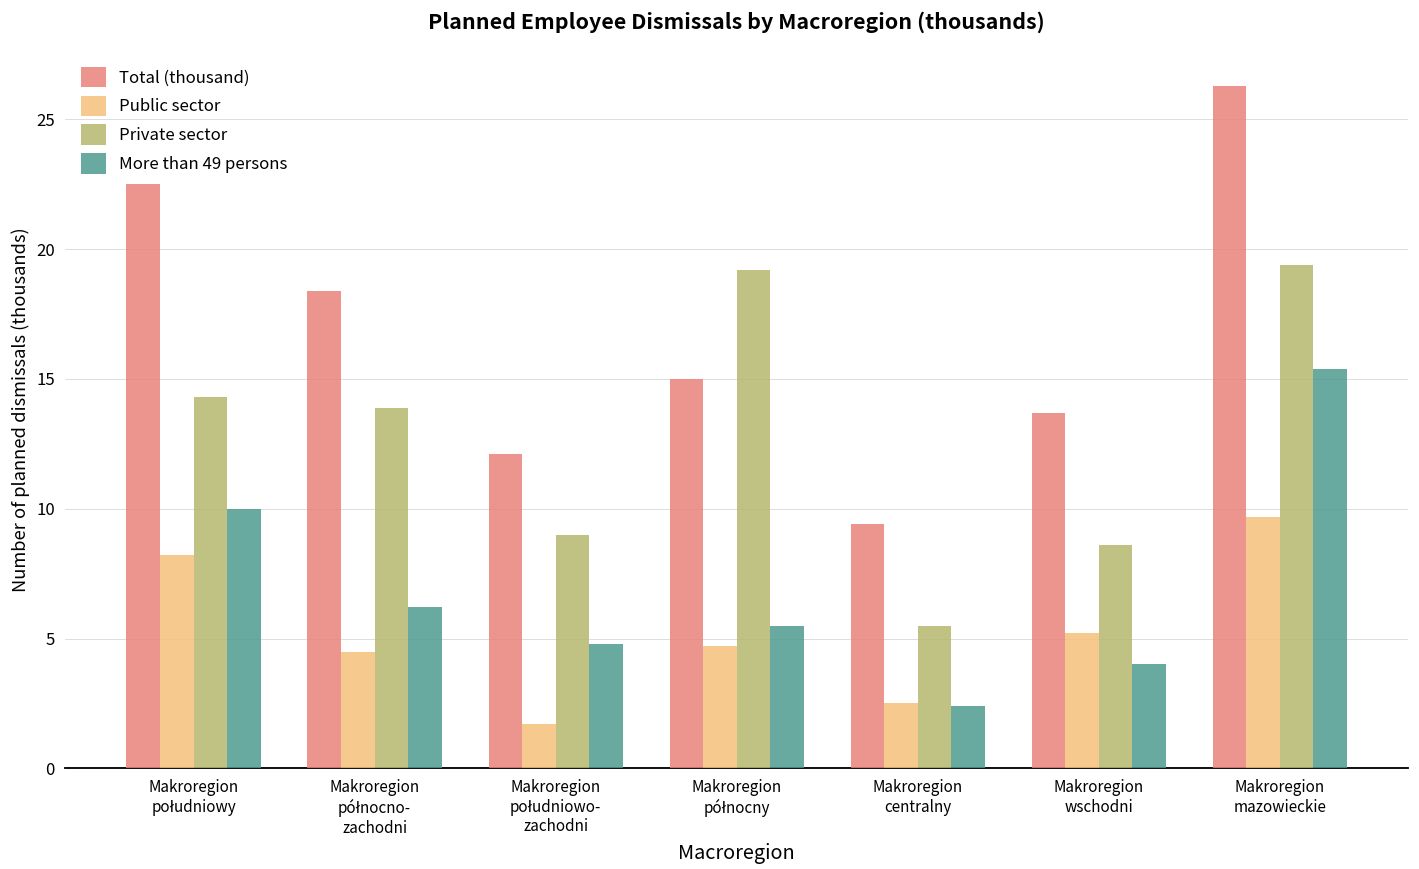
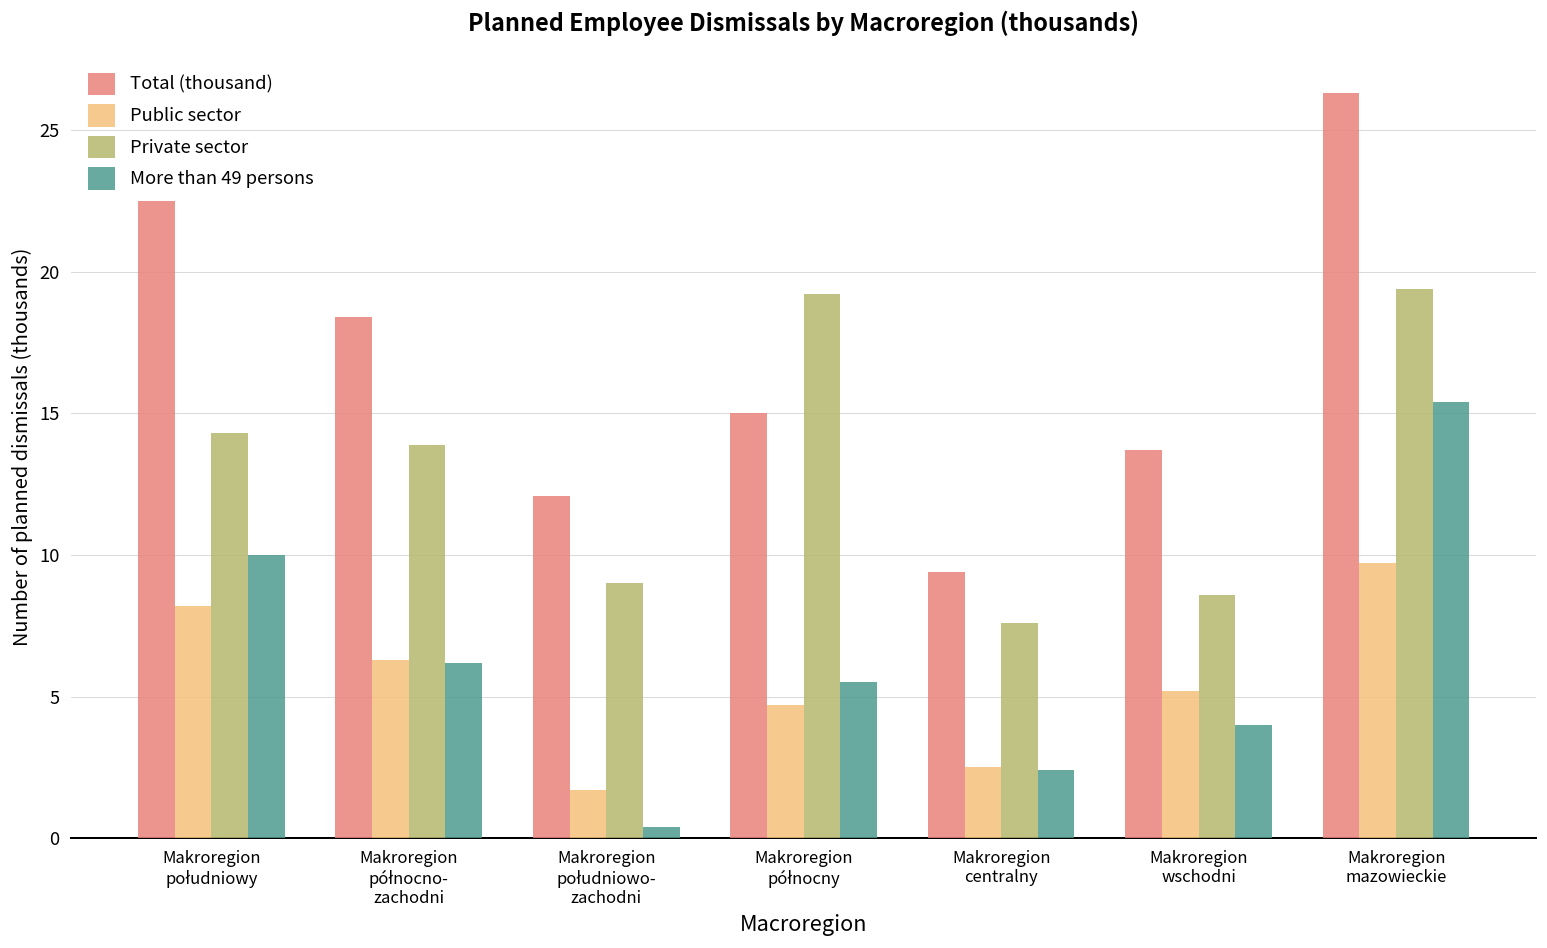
Public sector, Makroregion północno- zachodni: 4.5 -> 6.3
More than 49 persons, Makroregion południowo- zachodni: 4.8 -> 0.4
Private sector, Makroregion centralny: 5.5 -> 7.6
